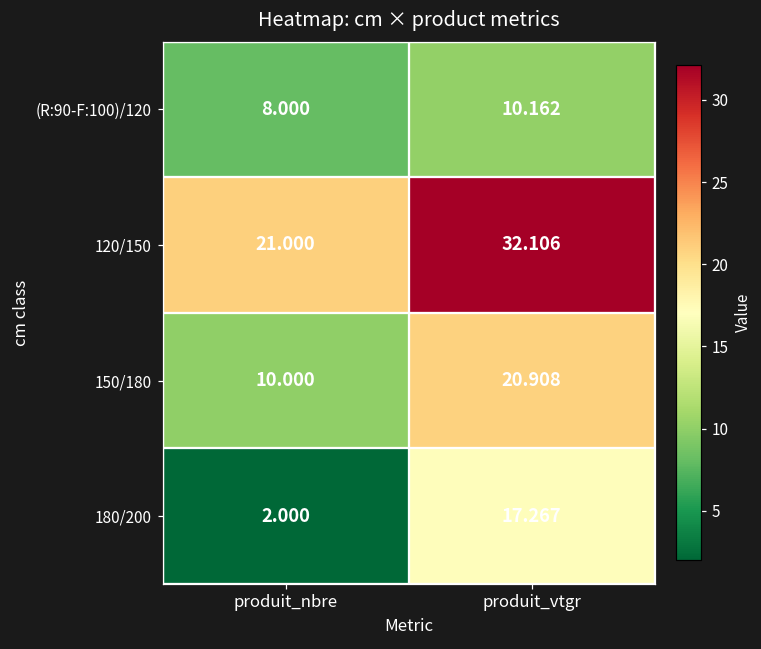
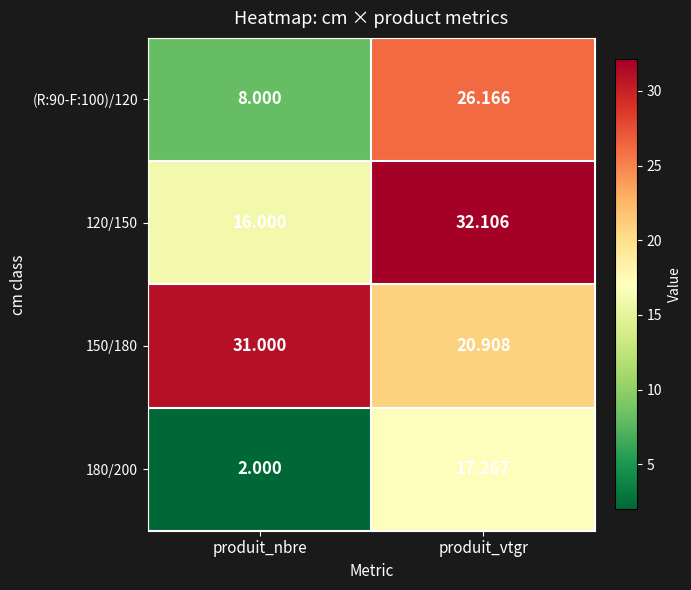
(R:90-F:100)/120, produit_vtgr: 10.162 -> 26.166
120/150, produit_nbre: 21.000 -> 16.000
150/180, produit_nbre: 10.000 -> 31.000
